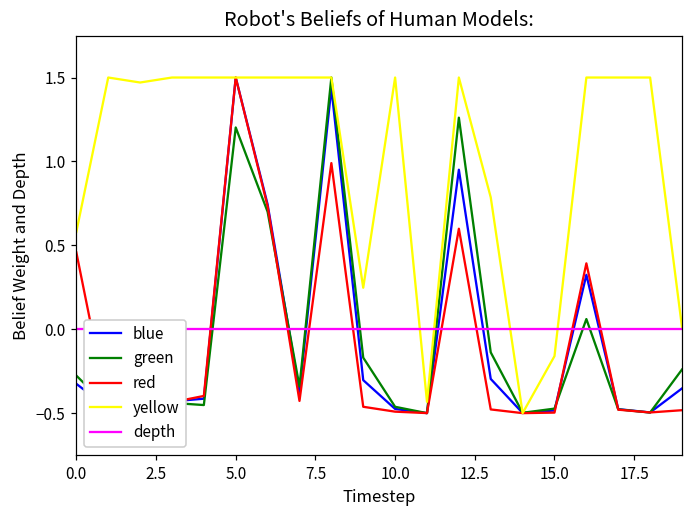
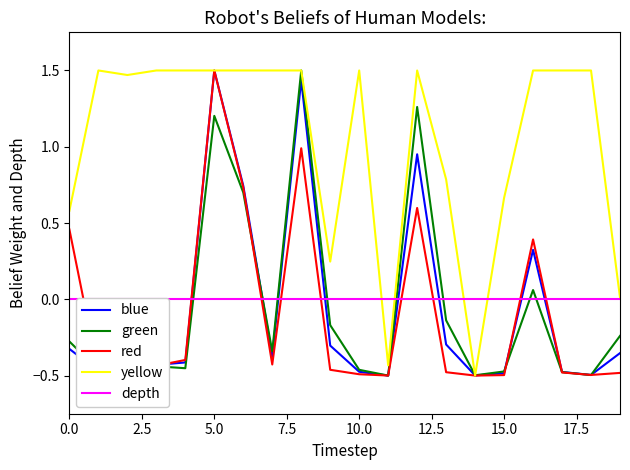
yellow, 15.0: -0.16 -> 0.66
